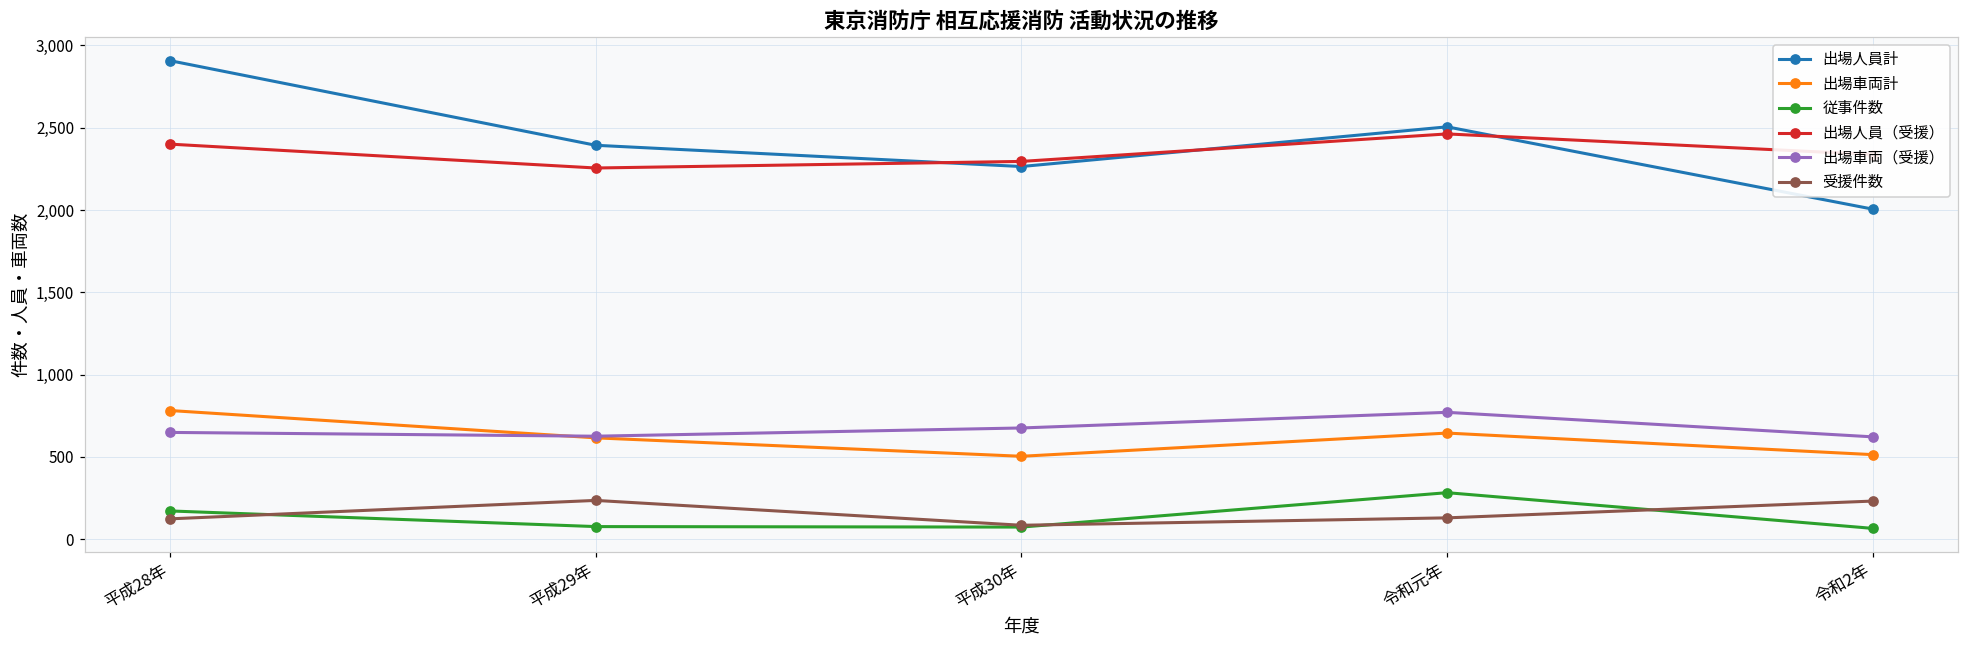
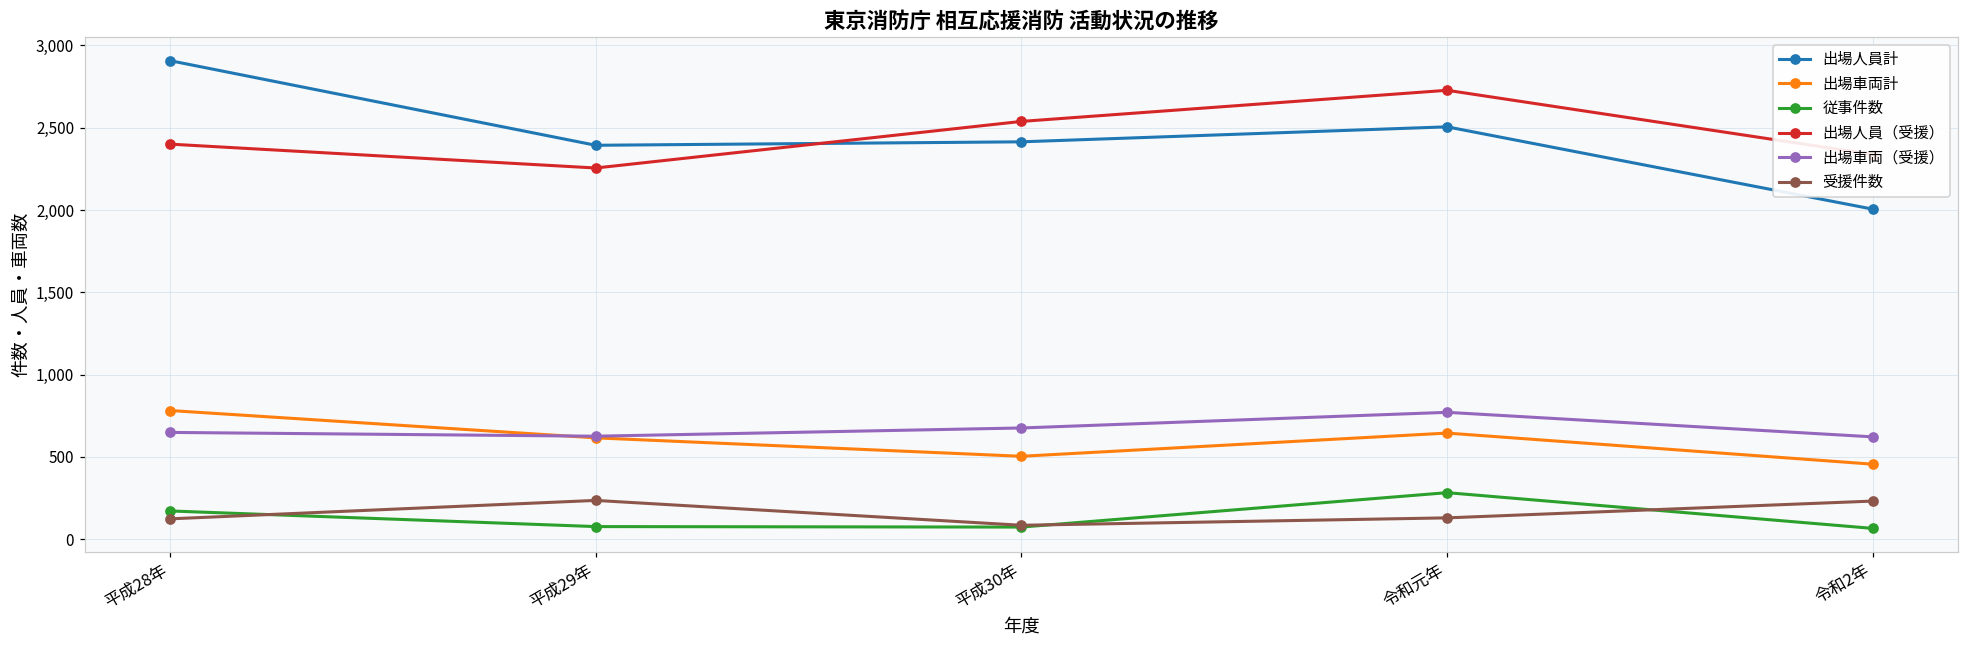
出場人員計, 平成30年: 2,260 -> 2,410
出場人員（受援）, 平成30年: 2,300 -> 2,540
出場人員（受援）, 令和元年: 2,460 -> 2,730
出場車両計, 令和2年: 510 -> 460
